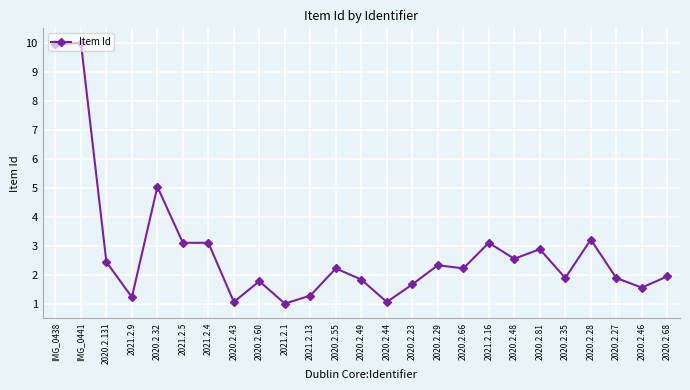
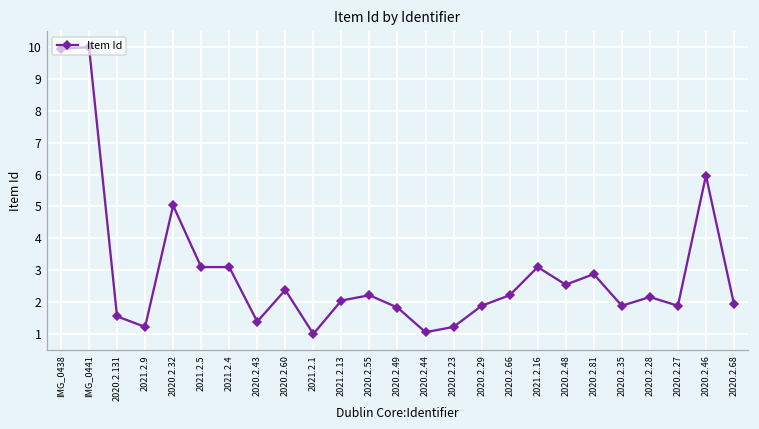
2020.2.131: 2.4 -> 1.6
2020.2.43: 1.1 -> 1.4
2020.2.60: 1.8 -> 2.4
2021.2.13: 1.3 -> 2.0
2020.2.23: 1.7 -> 1.2
2020.2.29: 2.3 -> 1.9
2020.2.28: 3.2 -> 2.2
2020.2.46: 1.6 -> 6.0
